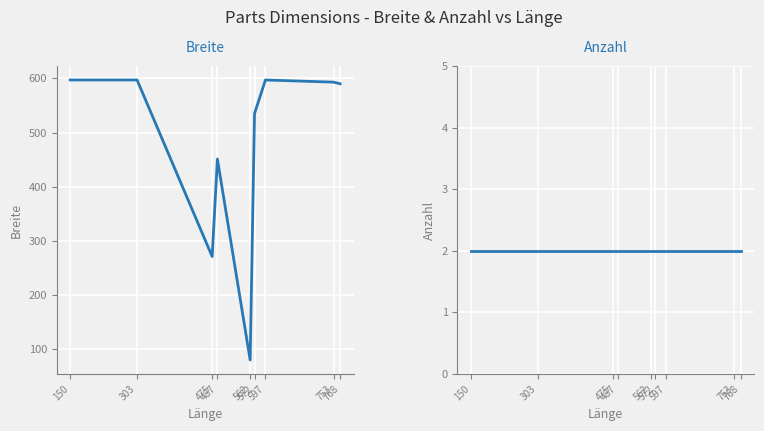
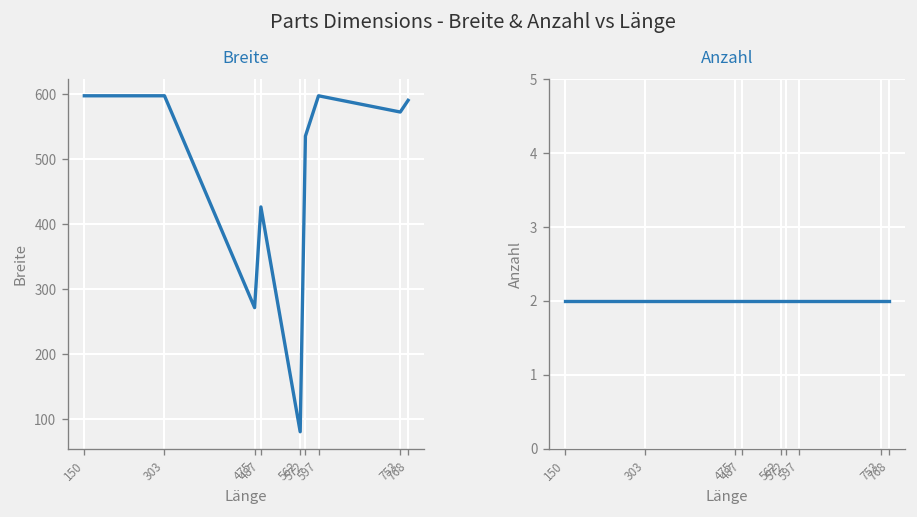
Breite, 487: 450 -> 430
Breite, 753: 590 -> 570
